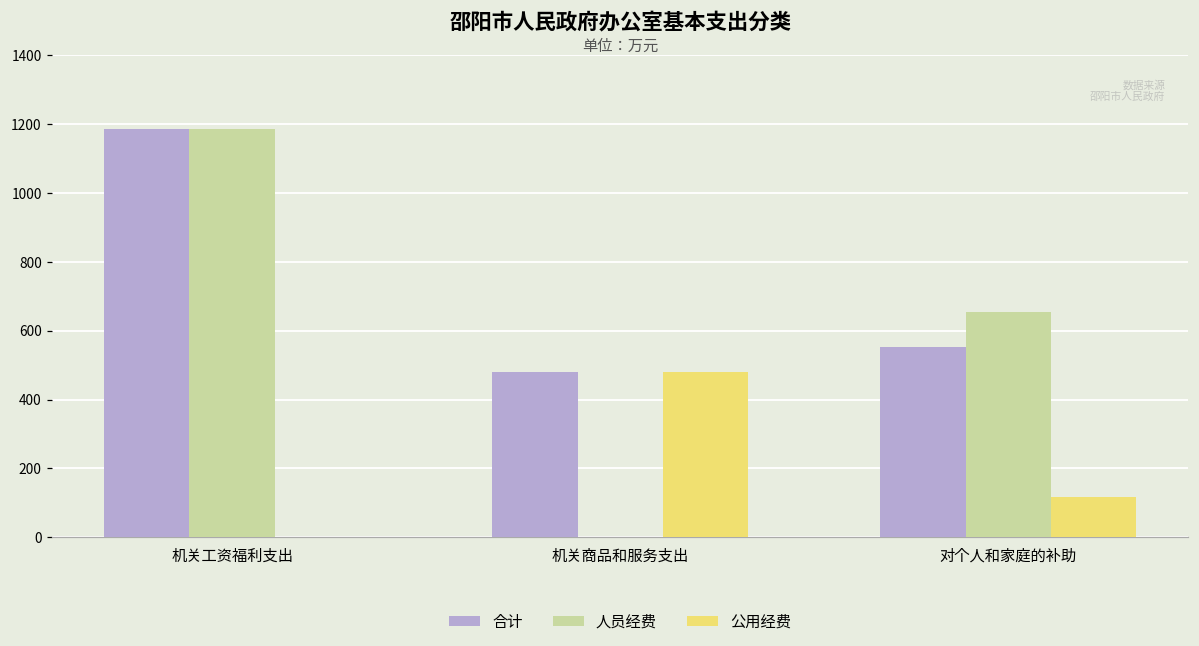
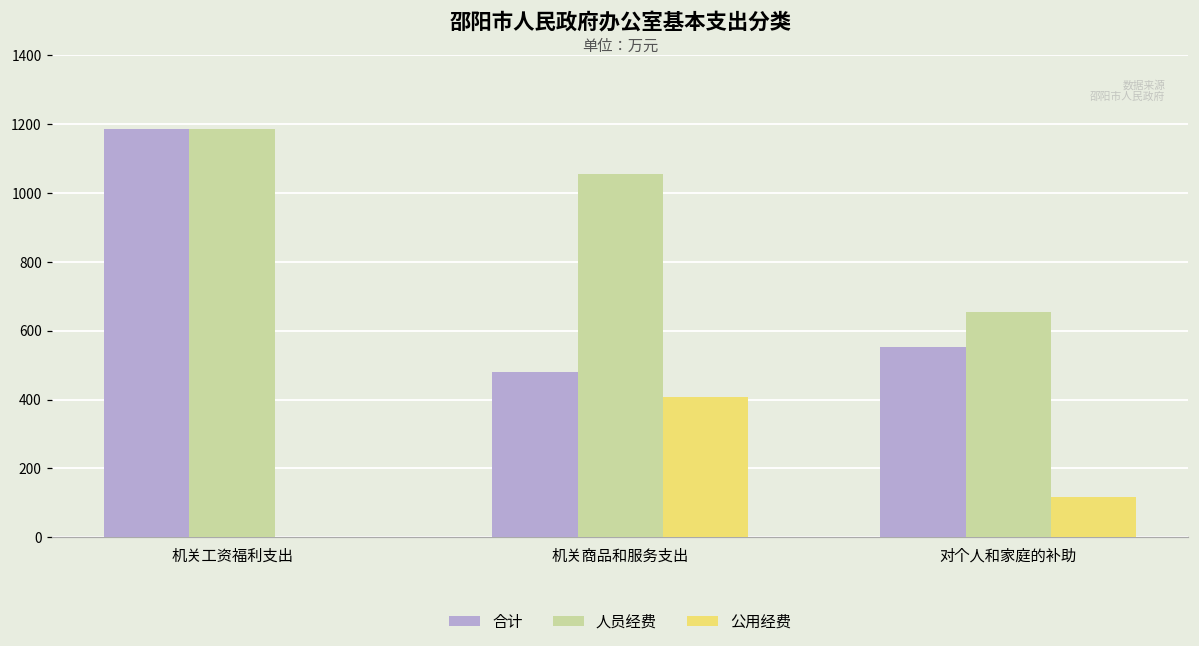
人员经费, 机关商品和服务支出: 0 -> 1050
公用经费, 机关商品和服务支出: 480 -> 410
